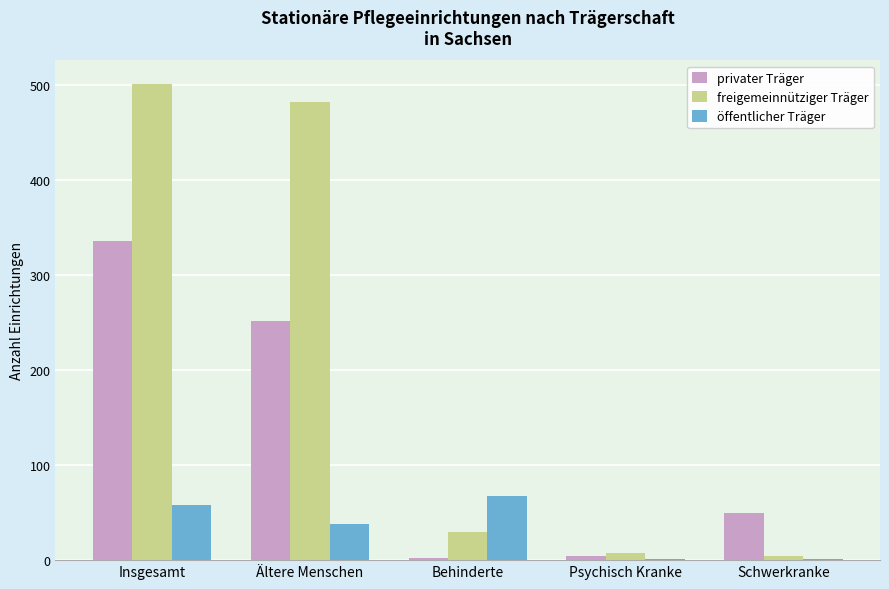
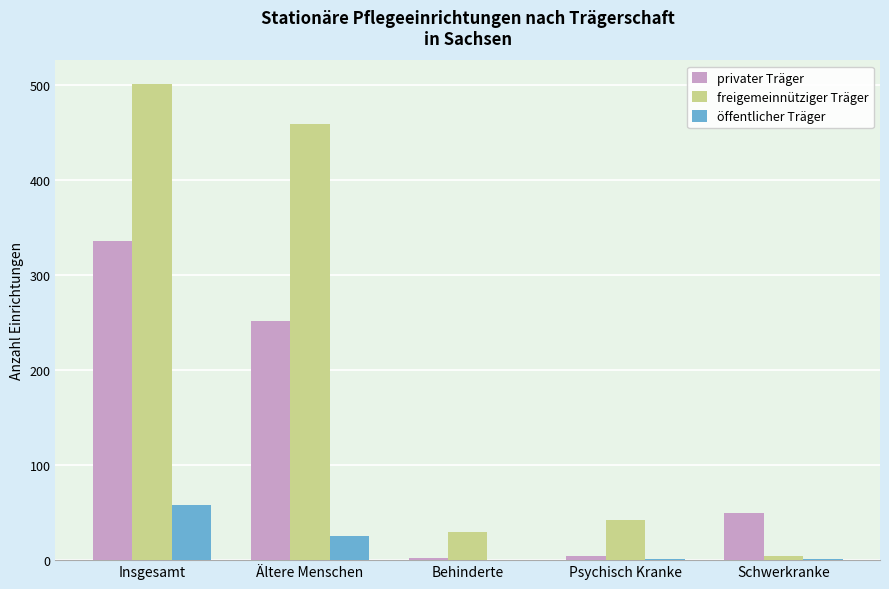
freigemeinnütziger Träger, Ältere Menschen: 480 -> 460
öffentlicher Träger, Ältere Menschen: 40 -> 30
öffentlicher Träger, Behinderte: 70 -> 0
freigemeinnütziger Träger, Psychisch Kranke: 10 -> 40
